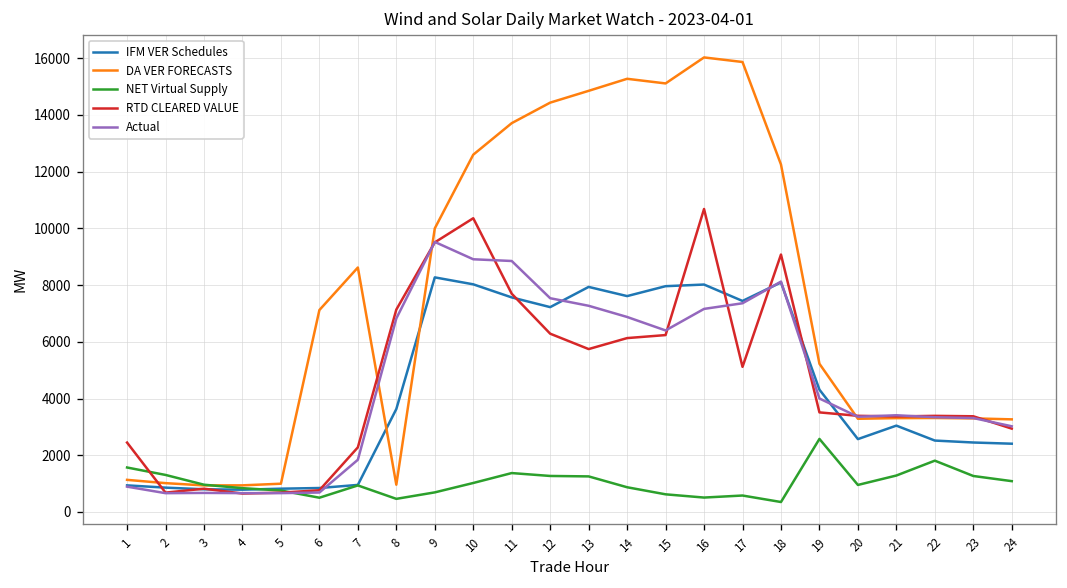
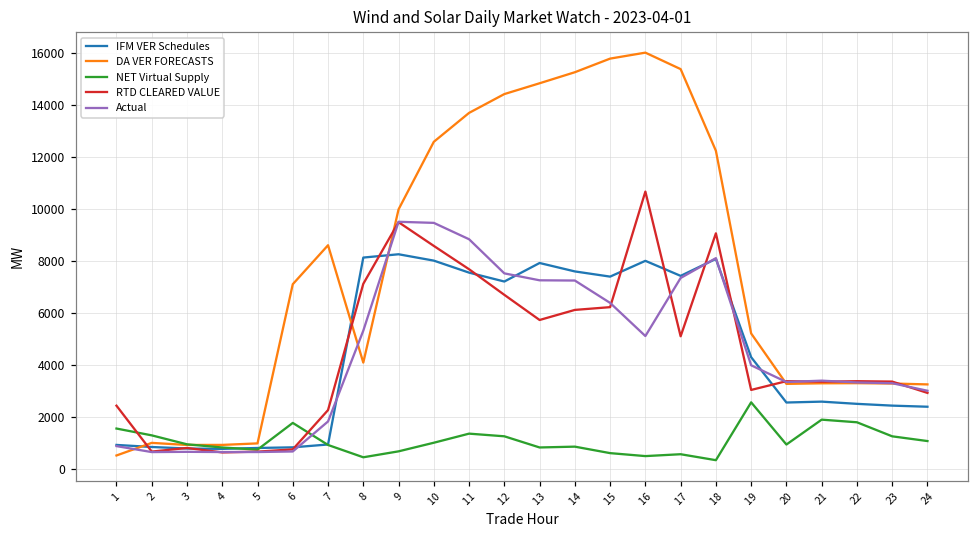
DA VER FORECASTS, 1: 1100 -> 500
NET Virtual Supply, 6: 500 -> 1800
IFM VER Schedules, 8: 3600 -> 8100
DA VER FORECASTS, 8: 1000 -> 4100
Actual, 8: 6800 -> 5300
RTD CLEARED VALUE, 10: 10400 -> 8600
Actual, 10: 8900 -> 9500
RTD CLEARED VALUE, 12: 6300 -> 6700
NET Virtual Supply, 13: 1300 -> 800
Actual, 14: 6900 -> 7300
IFM VER Schedules, 15: 8000 -> 7400
DA VER FORECASTS, 15: 15100 -> 15800
Actual, 16: 7200 -> 5100
DA VER FORECASTS, 17: 15900 -> 15400
RTD CLEARED VALUE, 19: 3500 -> 3100
IFM VER Schedules, 21: 3000 -> 2600
NET Virtual Supply, 21: 1300 -> 1900
